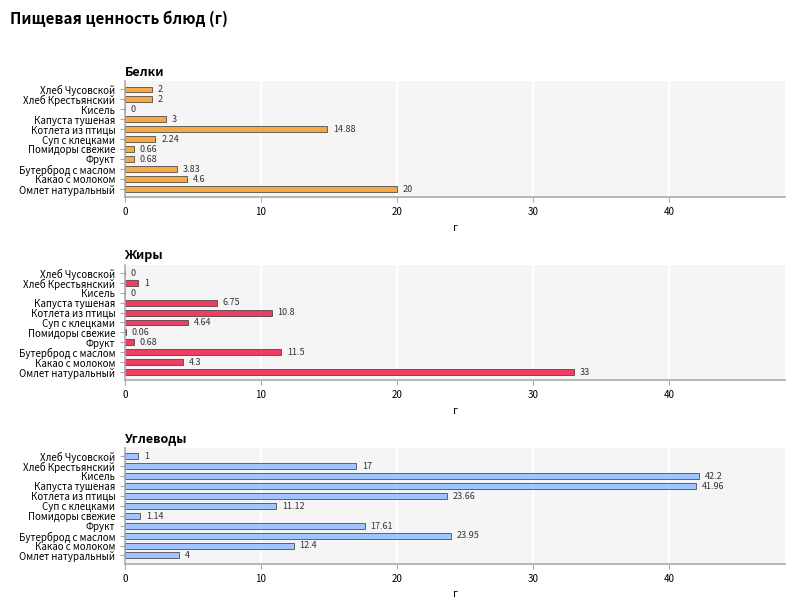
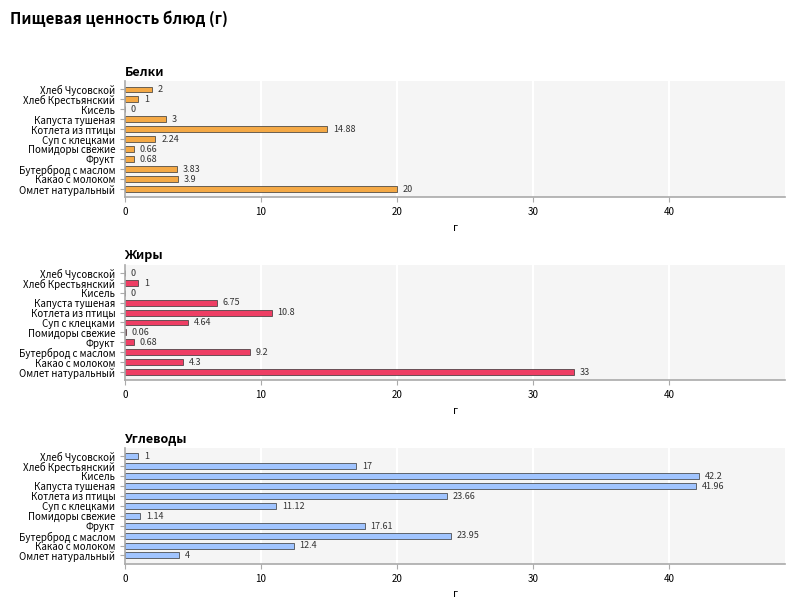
Белки, Хлеб Крестьянский: 2 -> 1
Белки, Какао с молоком: 4.6 -> 3.9
Жиры, Бутерброд с маслом: 11.5 -> 9.2
